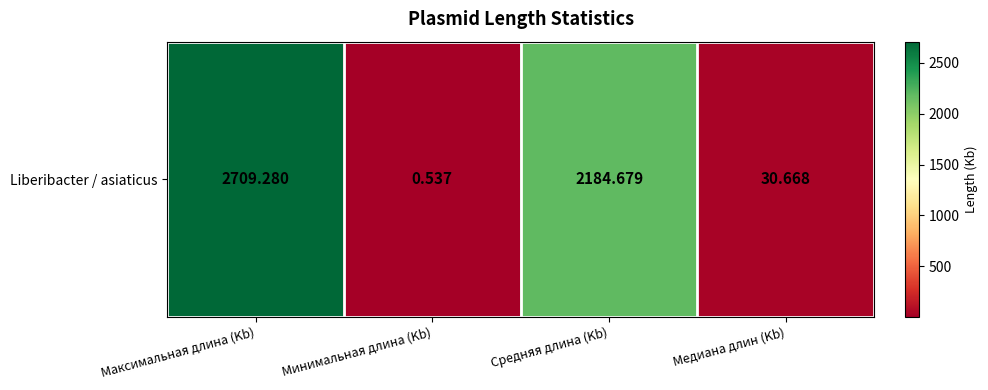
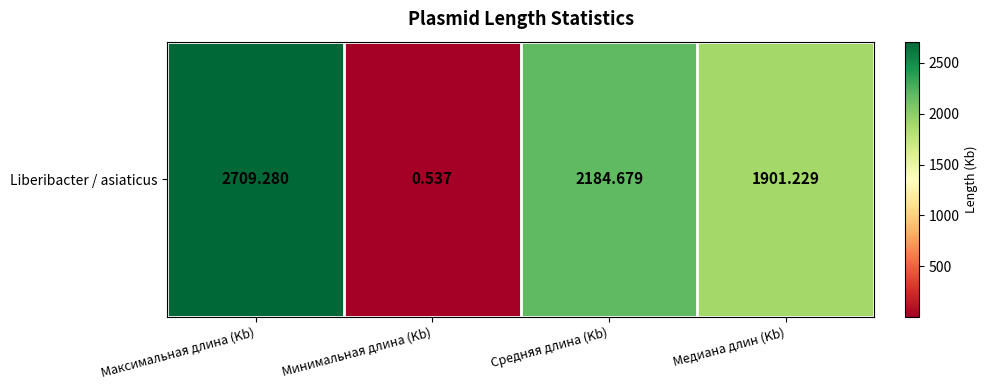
Liberibacter / asiaticus, Медиана длин (Kb): 30.668 -> 1901.229
